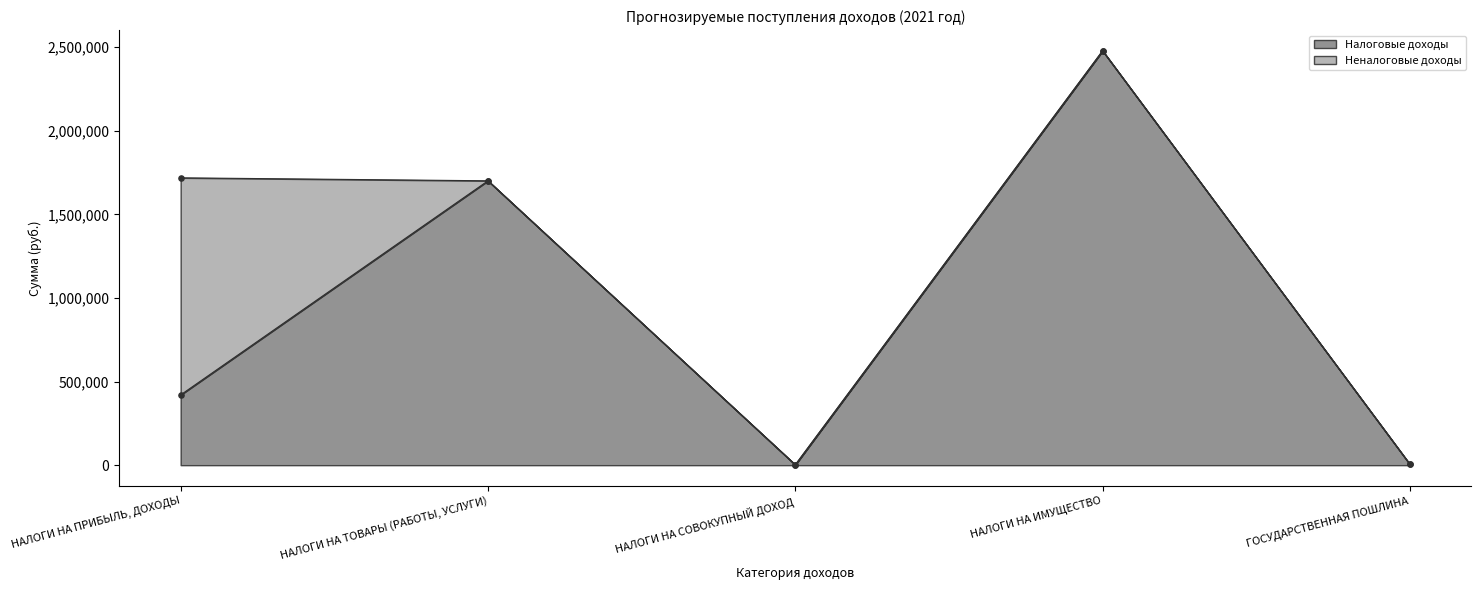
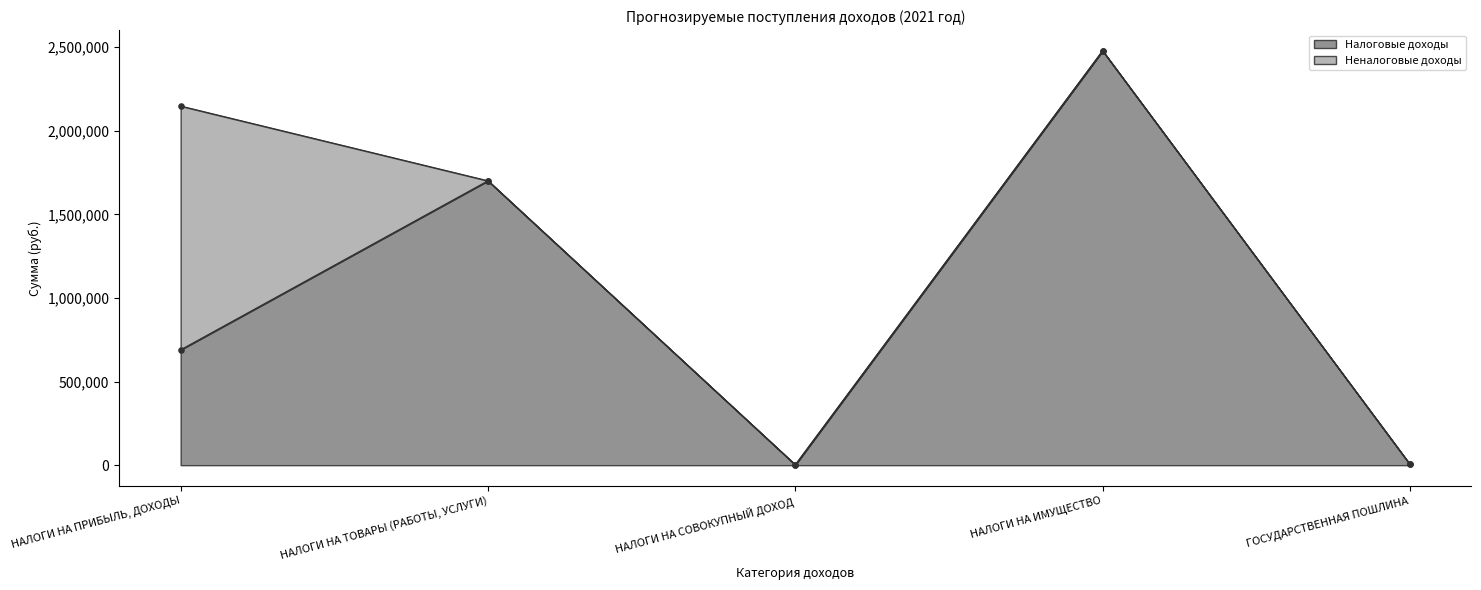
Налоговые доходы, НАЛОГИ НА ПРИБЫЛЬ, ДОХОДЫ: 420,000 -> 690,000
Неналоговые доходы, НАЛОГИ НА ПРИБЫЛЬ, ДОХОДЫ: 1,300,000 -> 1,460,000
